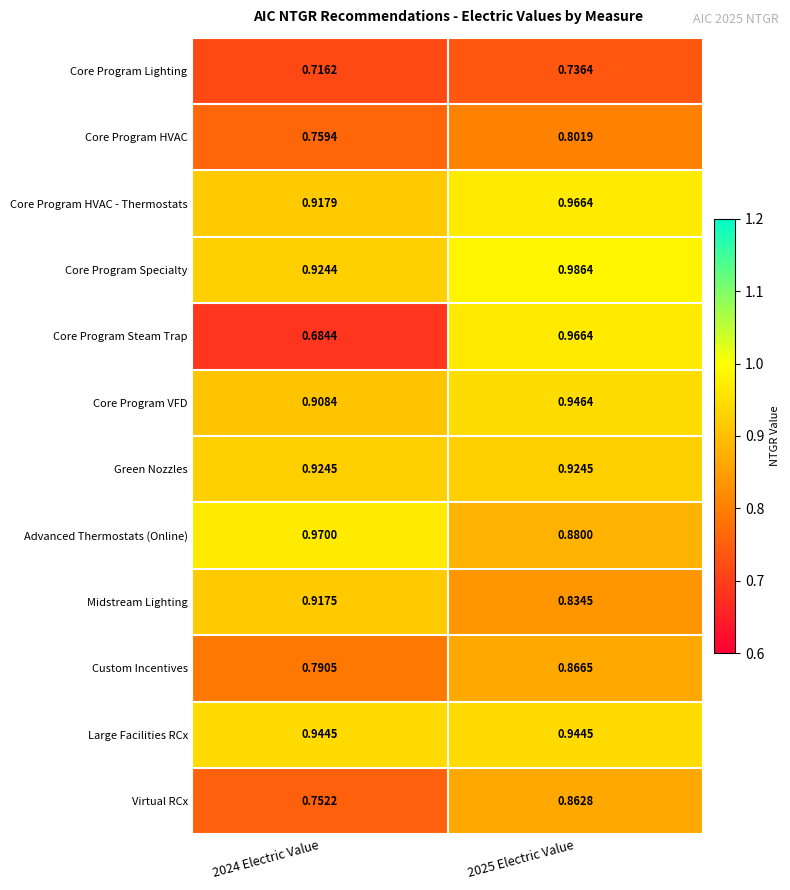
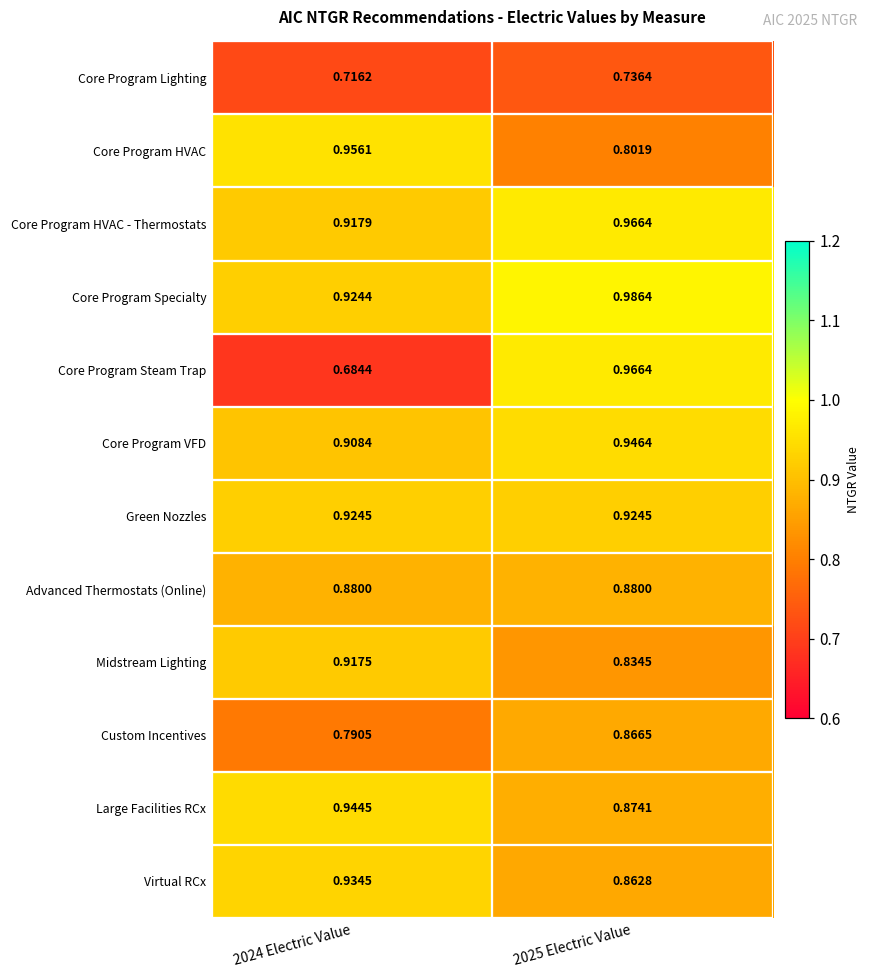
Core Program HVAC, 2024 Electric Value: 0.7594 -> 0.9561
Advanced Thermostats (Online), 2024 Electric Value: 0.9700 -> 0.8800
Large Facilities RCx, 2025 Electric Value: 0.9445 -> 0.8741
Virtual RCx, 2024 Electric Value: 0.7522 -> 0.9345
